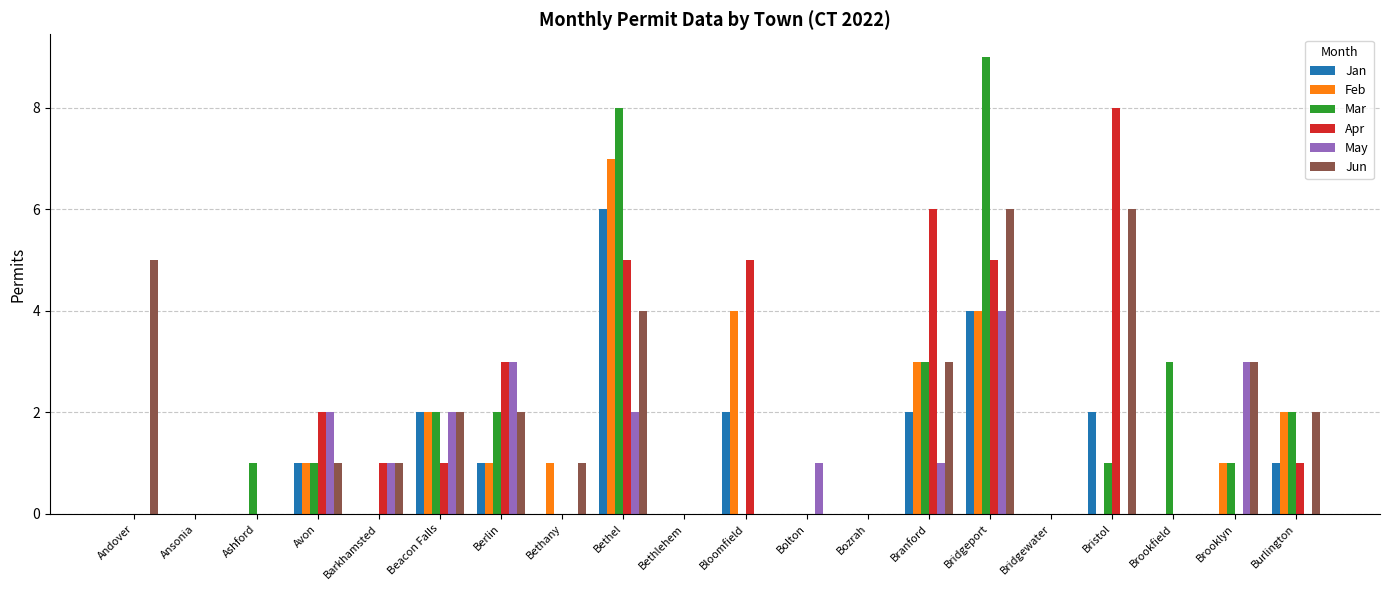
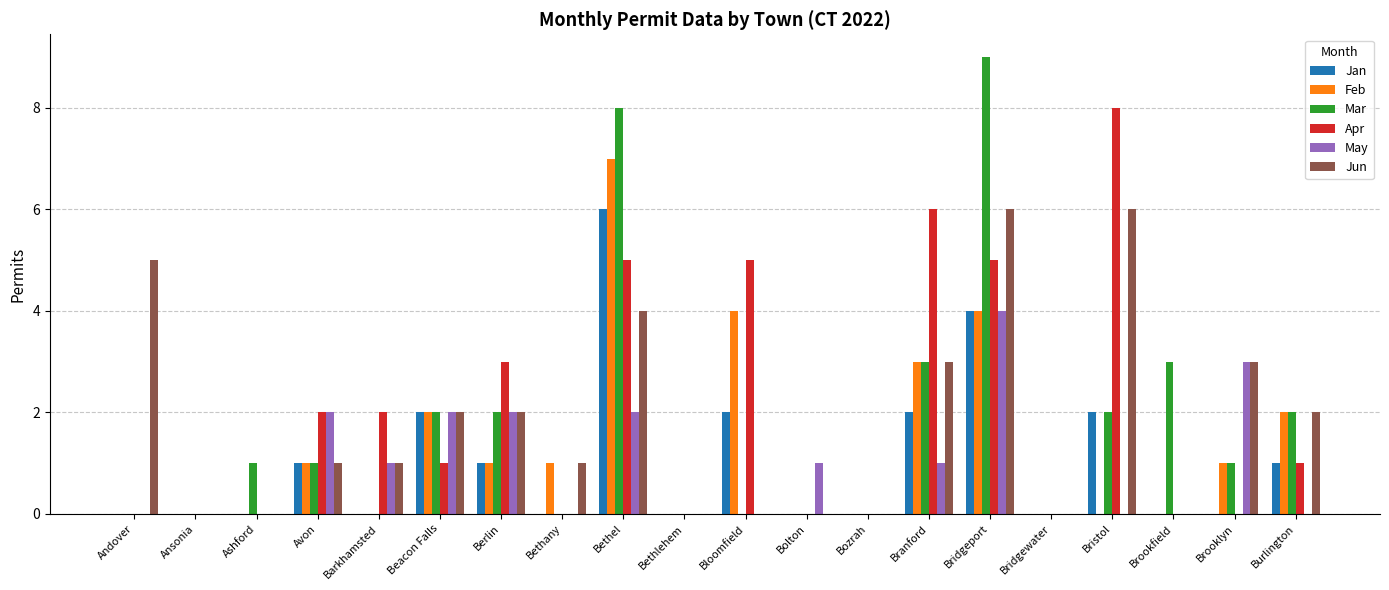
Apr, Barkhamsted: 1 -> 2
May, Berlin: 3 -> 2
Mar, Bristol: 1 -> 2
